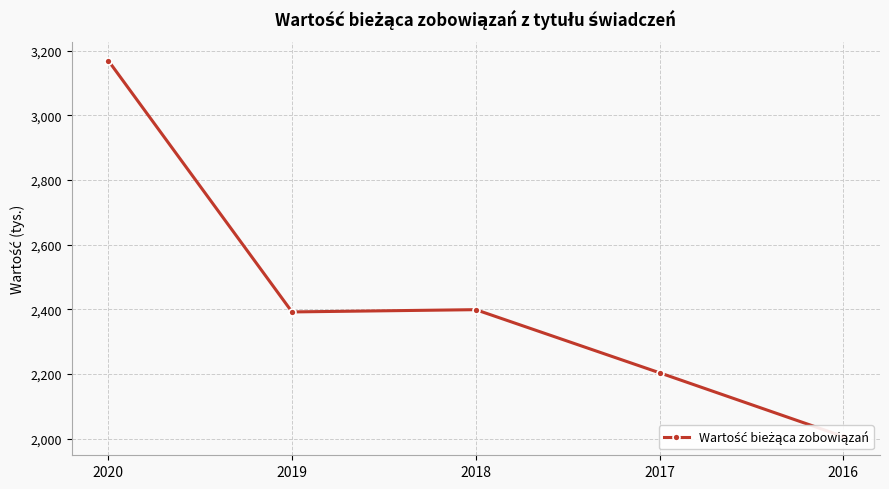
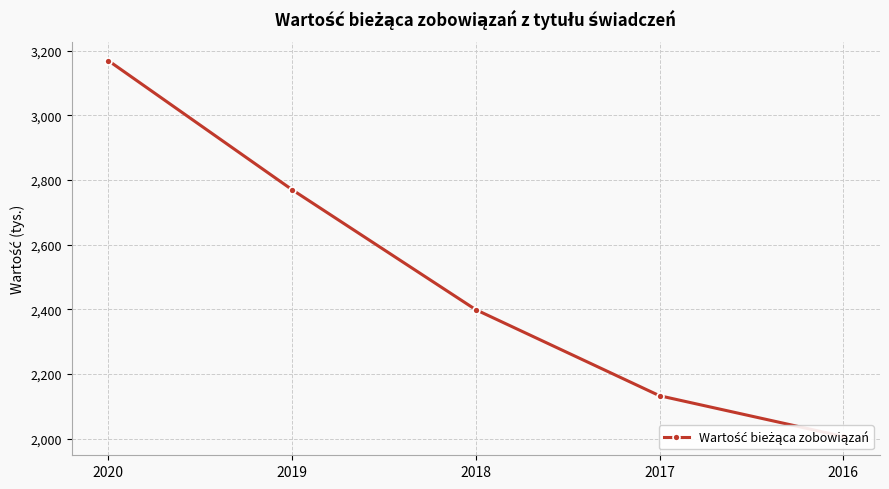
2019: 2,390 -> 2,770
2017: 2,200 -> 2,130
